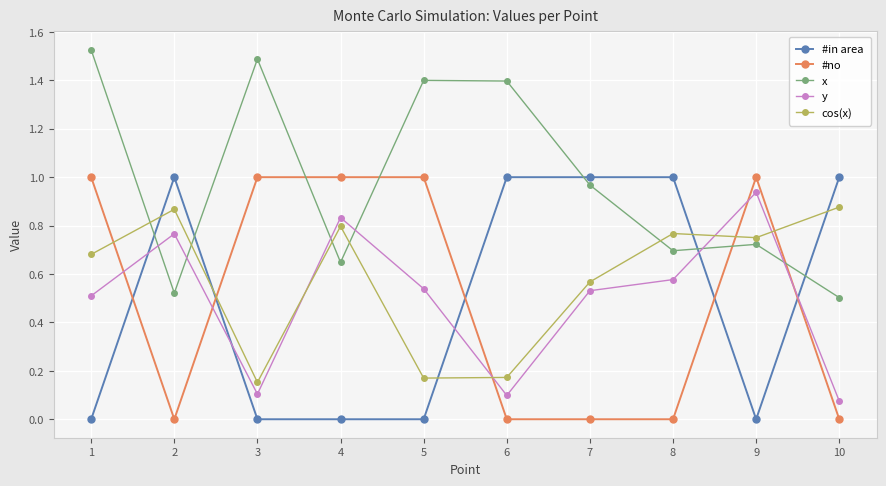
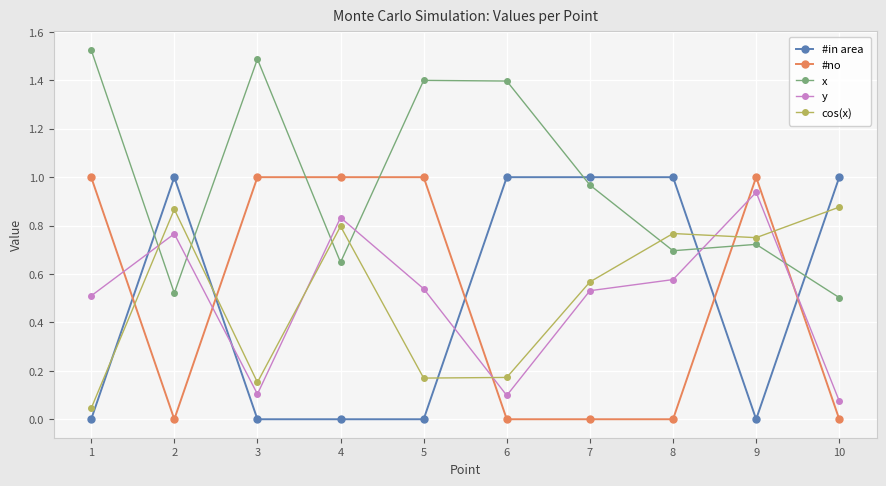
cos(x), 1: 0.68 -> 0.05
